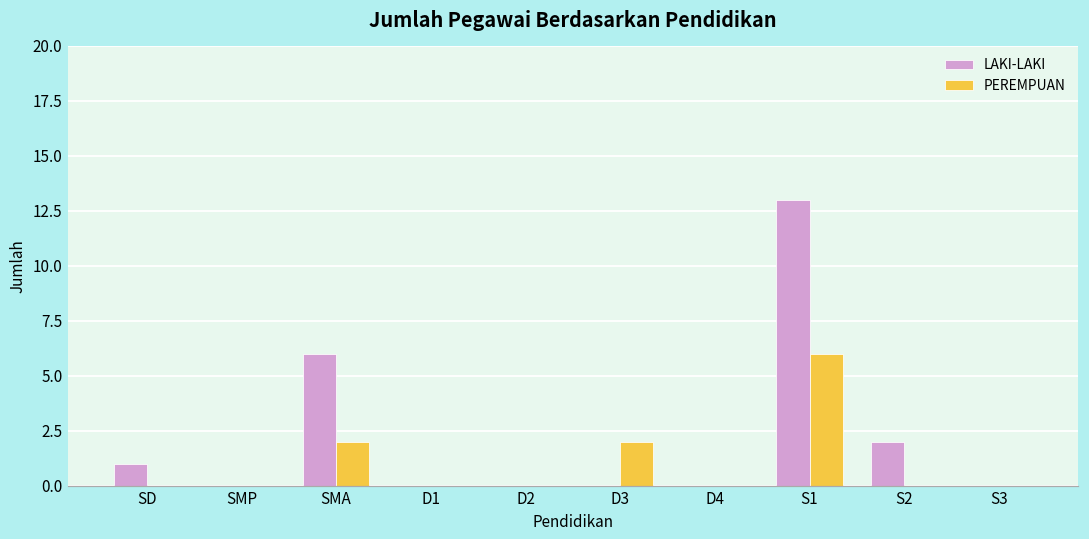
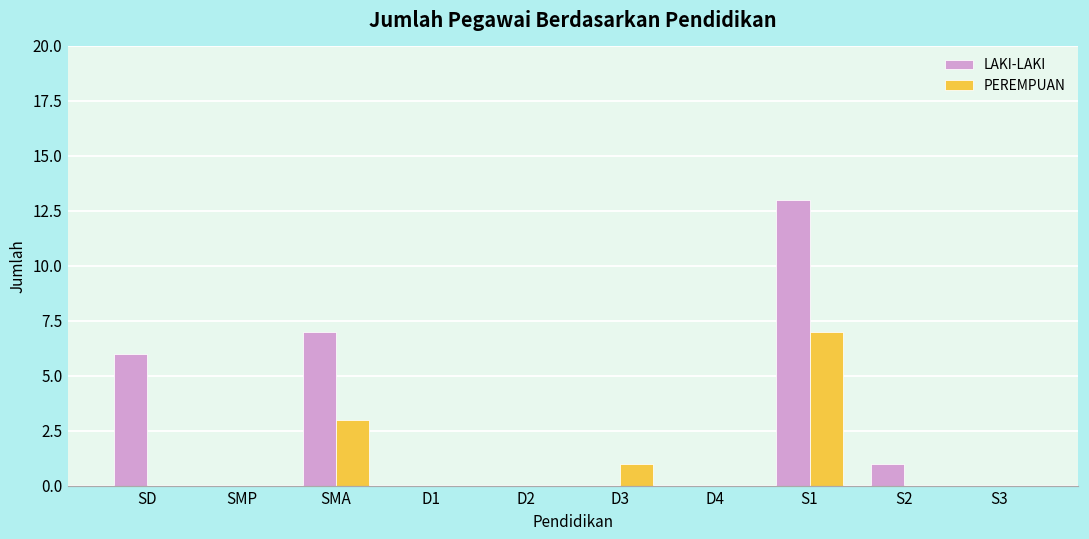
LAKI-LAKI, SD: 1 -> 6
LAKI-LAKI, SMA: 6 -> 7
PEREMPUAN, SMA: 2 -> 3
PEREMPUAN, D3: 2 -> 1
PEREMPUAN, S1: 6 -> 7
LAKI-LAKI, S2: 2 -> 1
